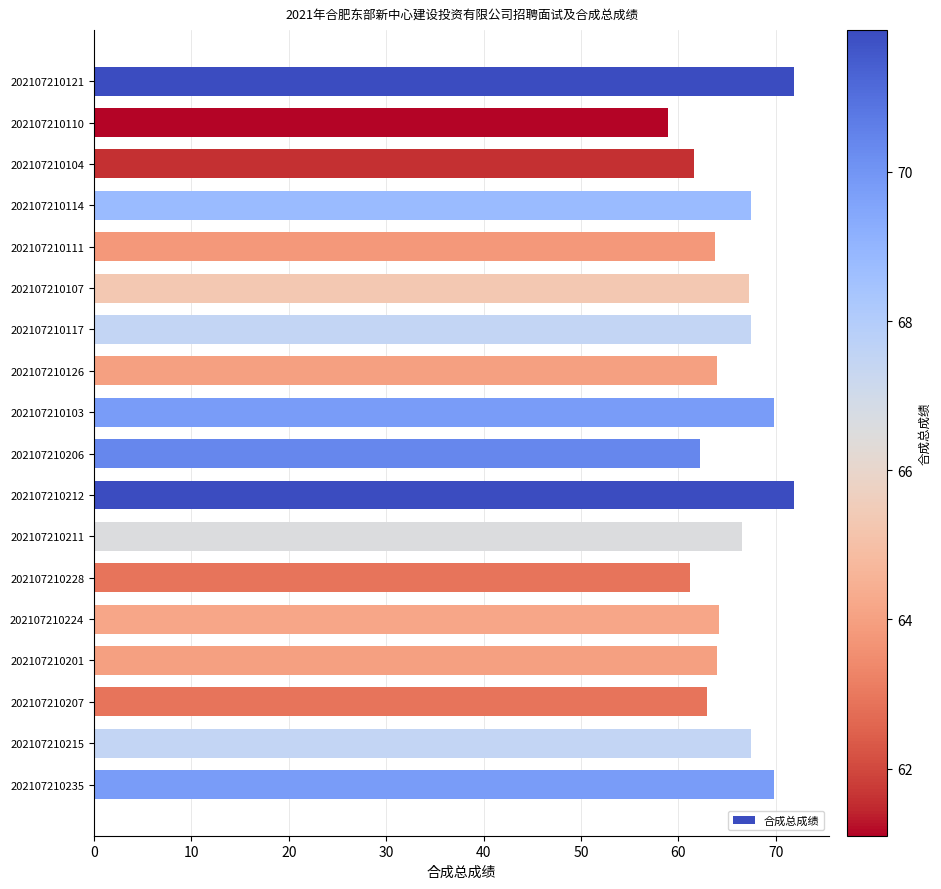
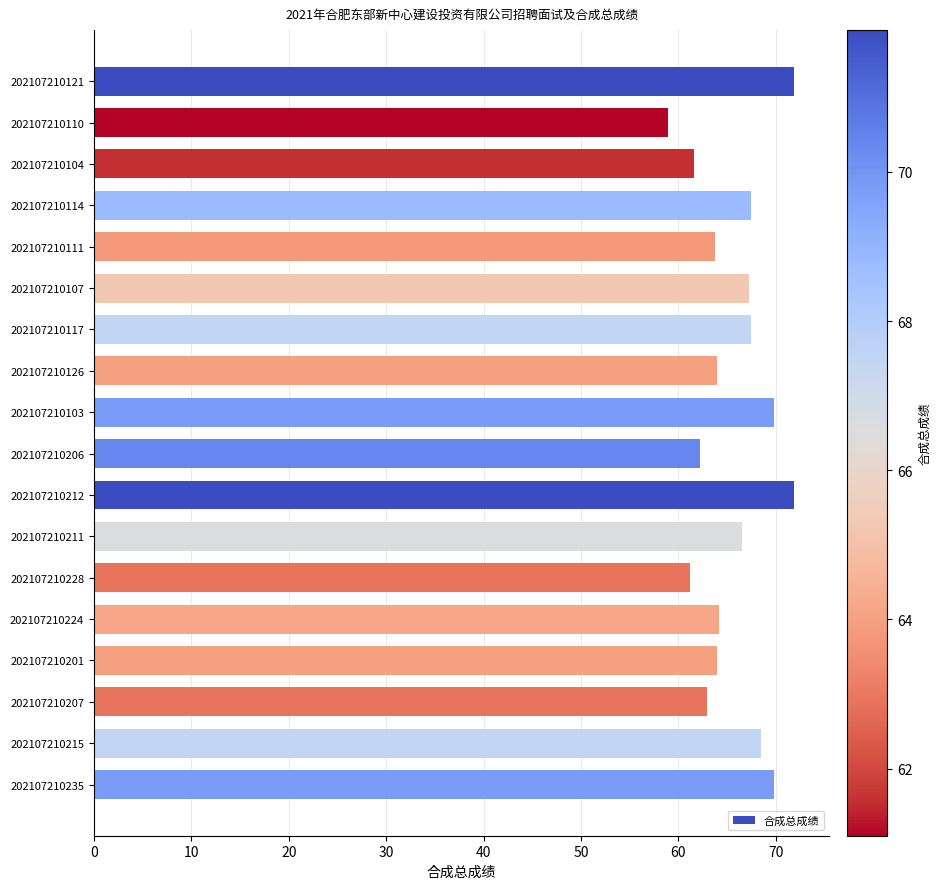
202107210215: 68 -> 69
